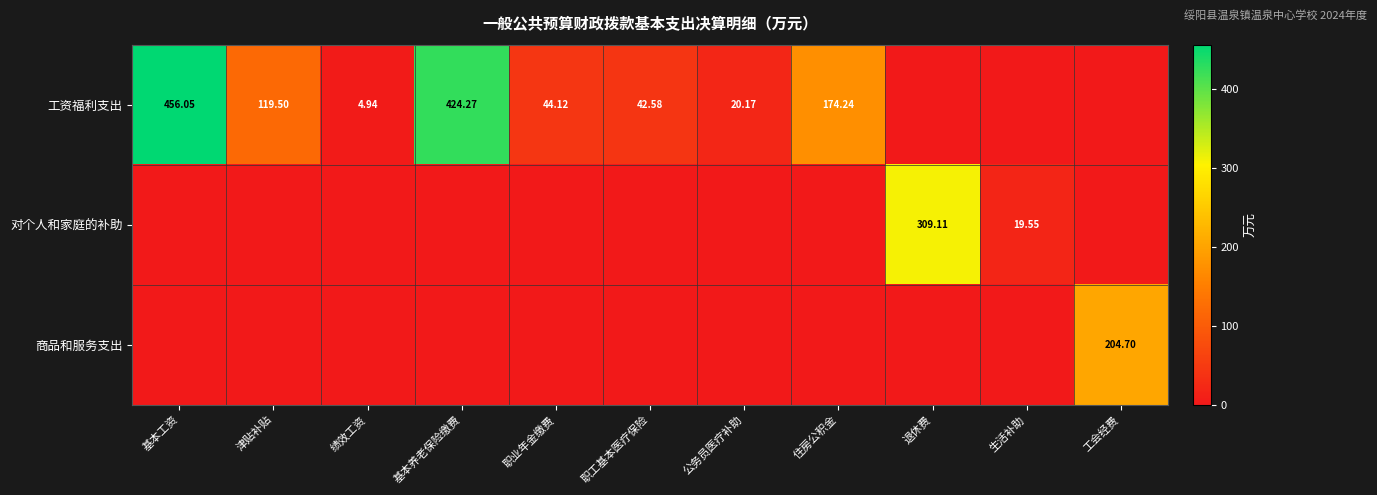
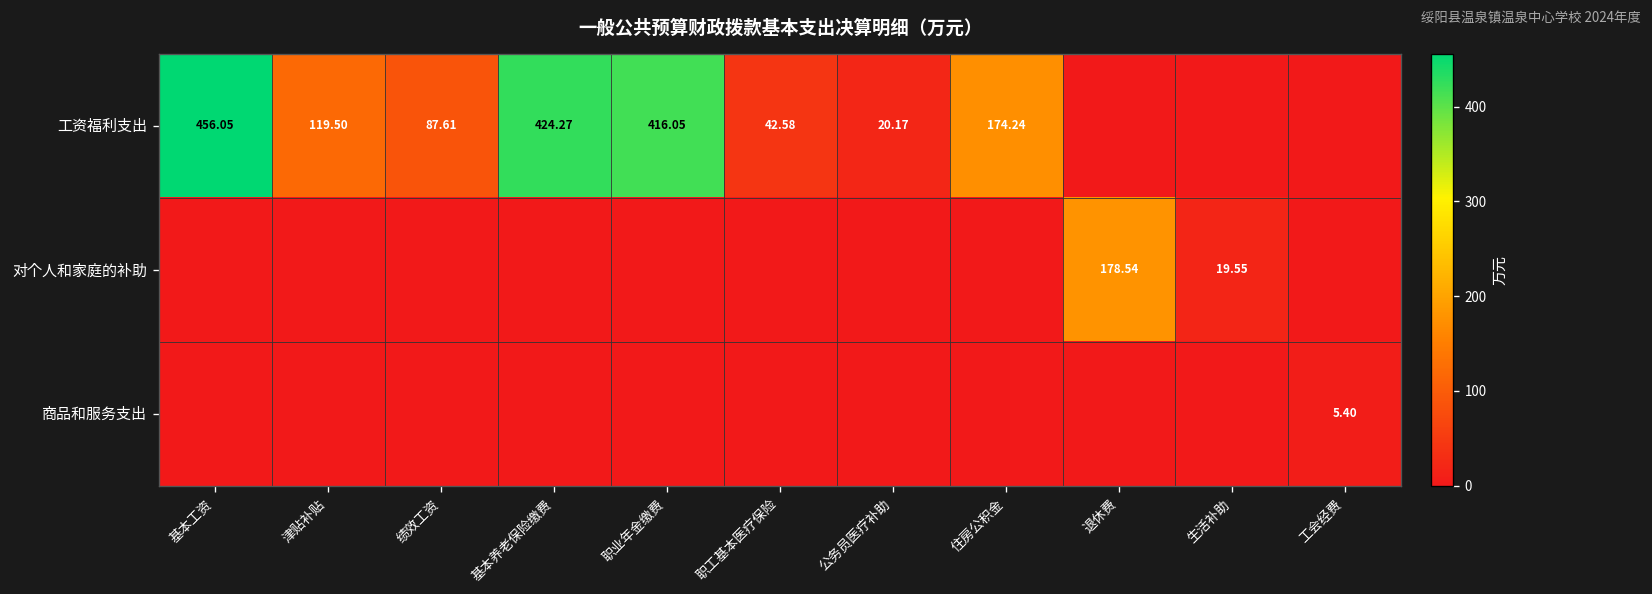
工资福利支出, 绩效工资: 4.94 -> 87.61
工资福利支出, 职业年金缴费: 44.12 -> 416.05
对个人和家庭的补助, 退休费: 309.11 -> 178.54
商品和服务支出, 工会经费: 204.70 -> 5.40
